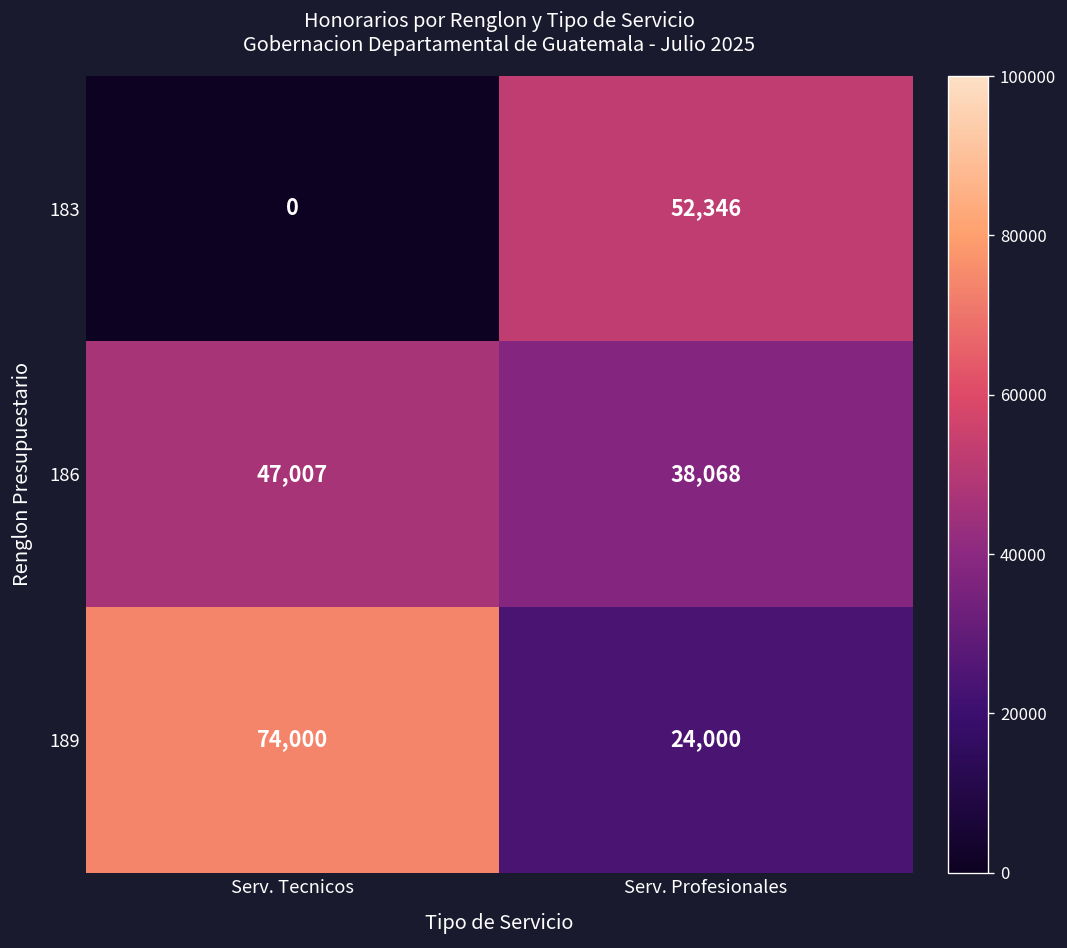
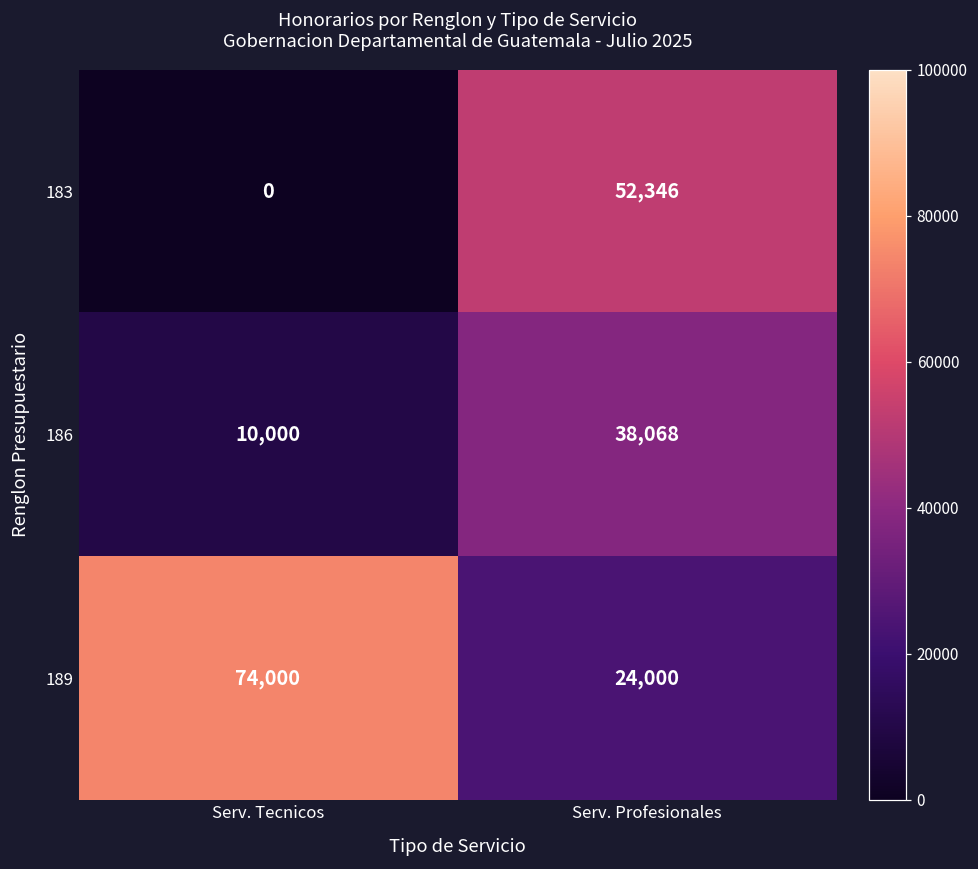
186, Serv. Tecnicos: 47,007 -> 10,000
